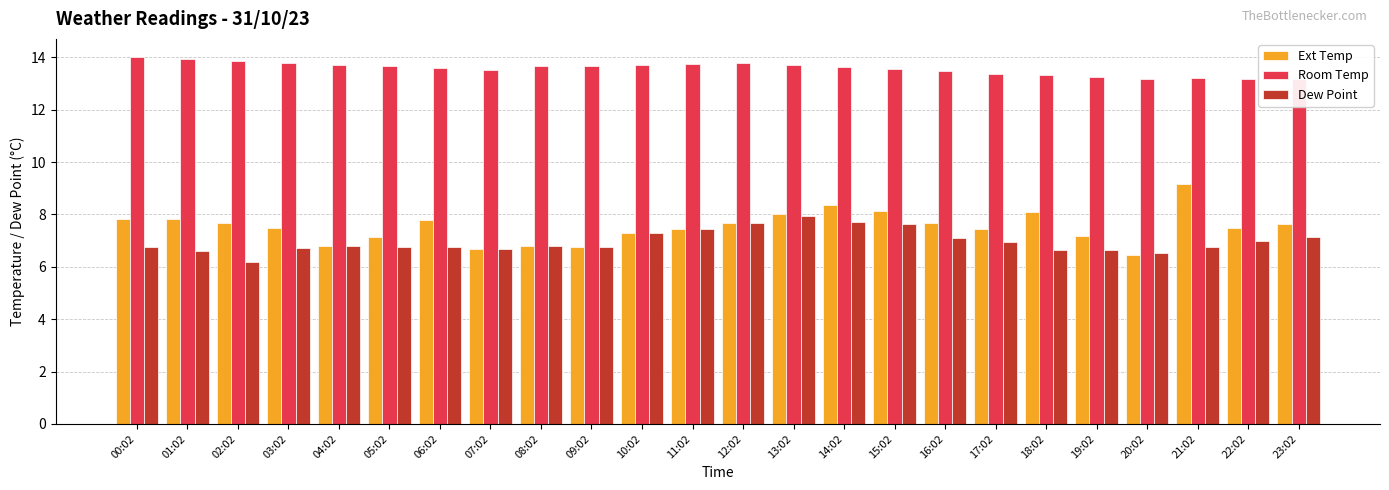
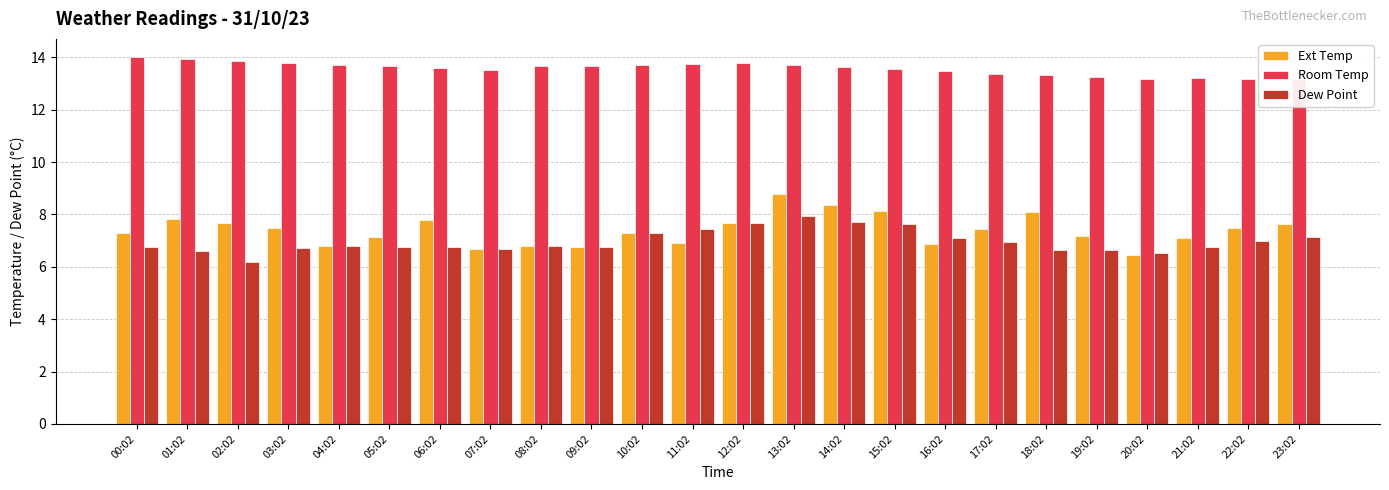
Ext Temp, 00:02: 7.8 -> 7.3
Ext Temp, 11:02: 7.4 -> 6.9
Ext Temp, 13:02: 8.0 -> 8.8
Ext Temp, 16:02: 7.7 -> 6.9
Ext Temp, 21:02: 9.2 -> 7.1
